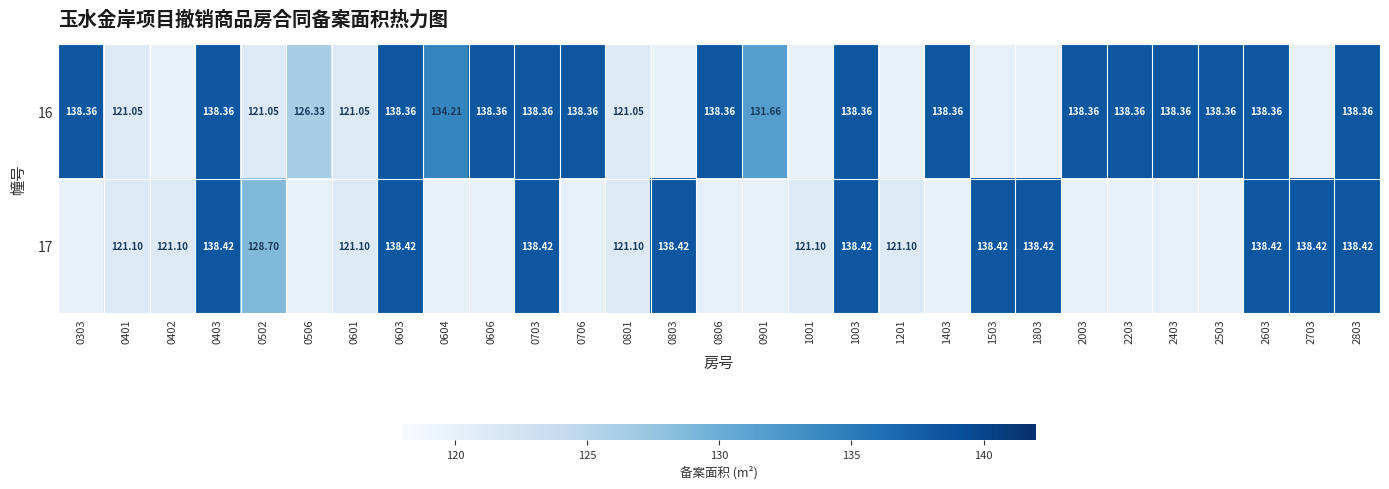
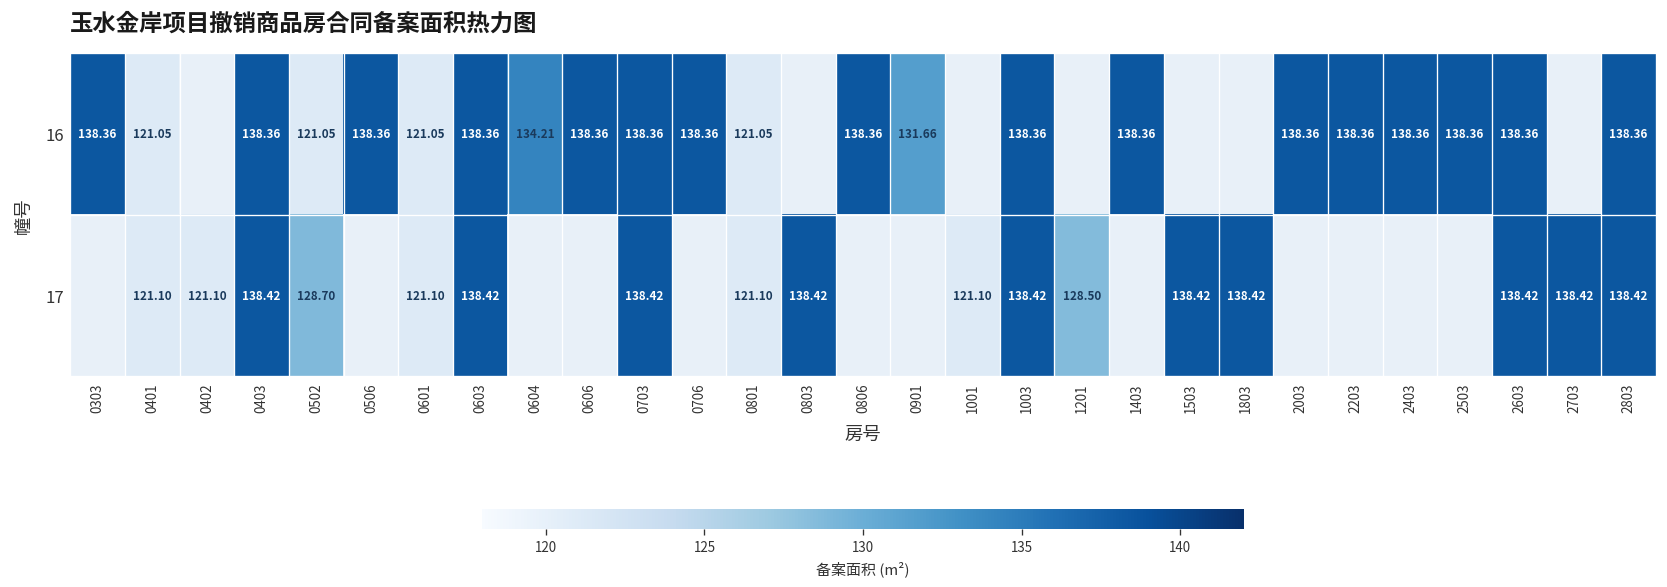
16, 0506: 126.33 -> 138.36
17, 1201: 121.10 -> 128.50
